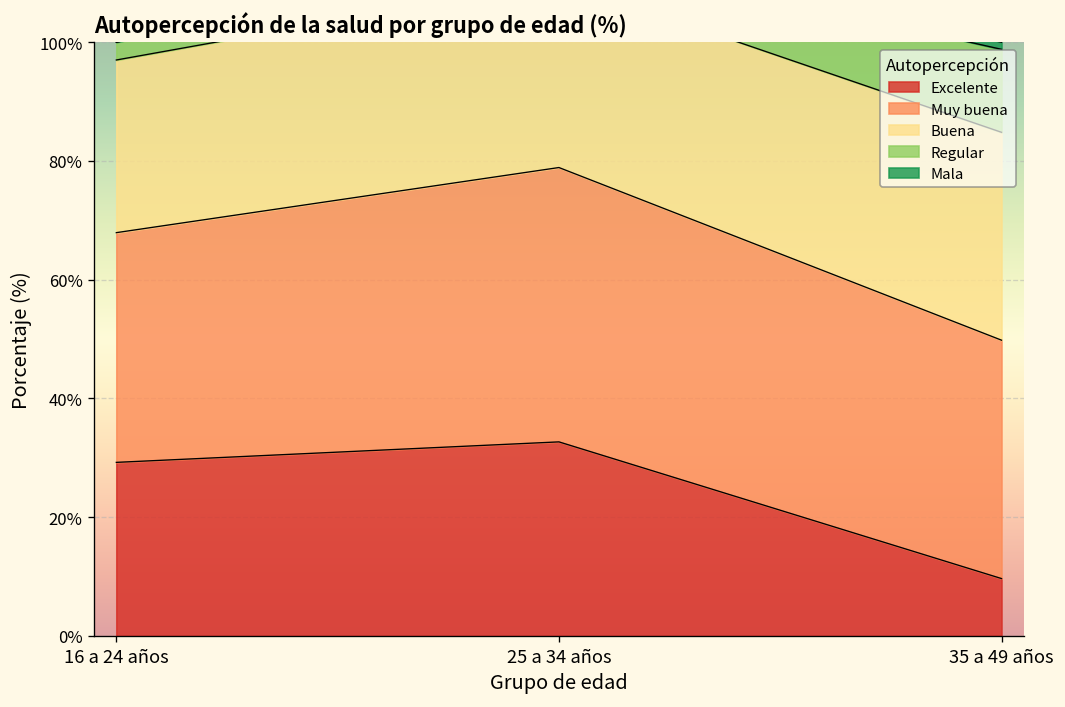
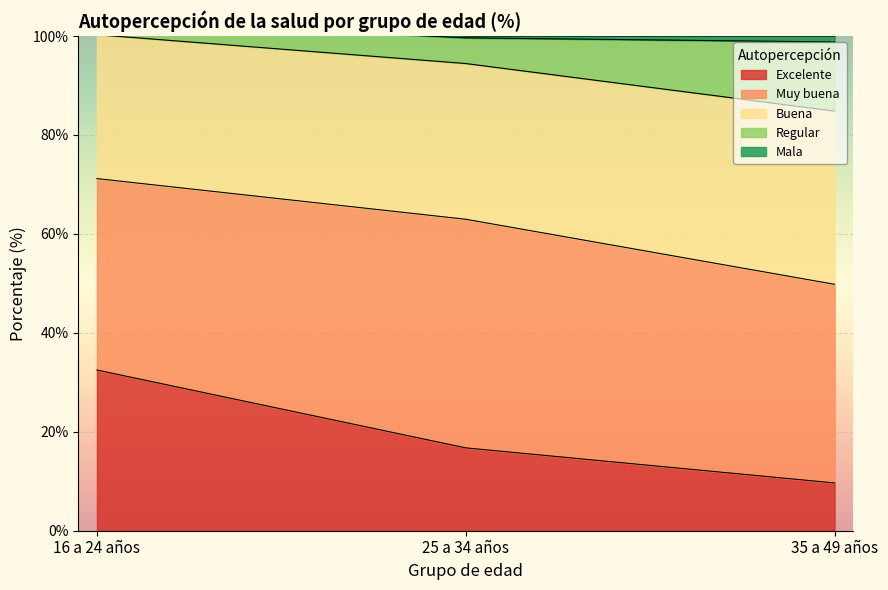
Excelente, 16 a 24 años: 29% -> 32%
Excelente, 25 a 34 años: 33% -> 17%
